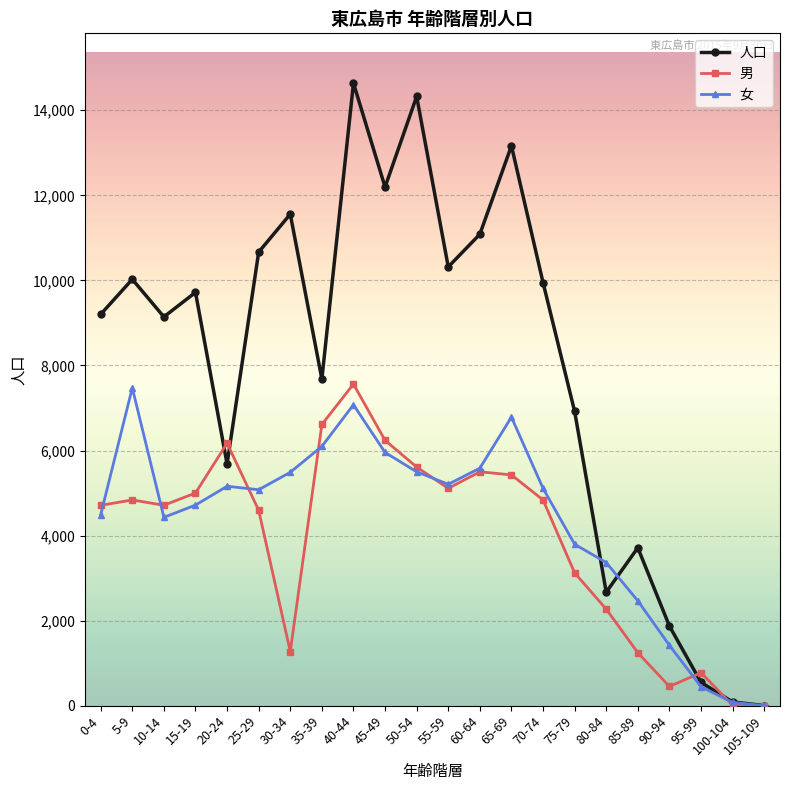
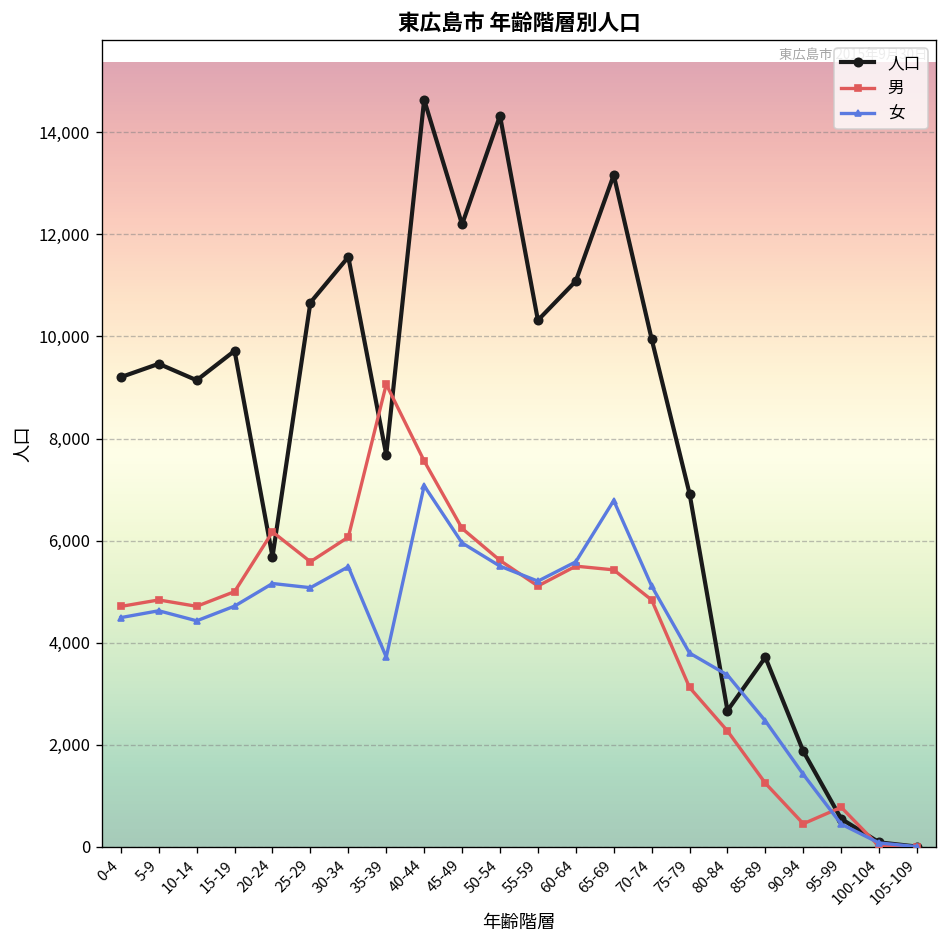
人口, 5-9: 10,000 -> 9,500
女, 5-9: 7,500 -> 4,600
男, 25-29: 4,600 -> 5,600
男, 30-34: 1,300 -> 6,100
男, 35-39: 6,600 -> 9,100
女, 35-39: 6,100 -> 3,700
